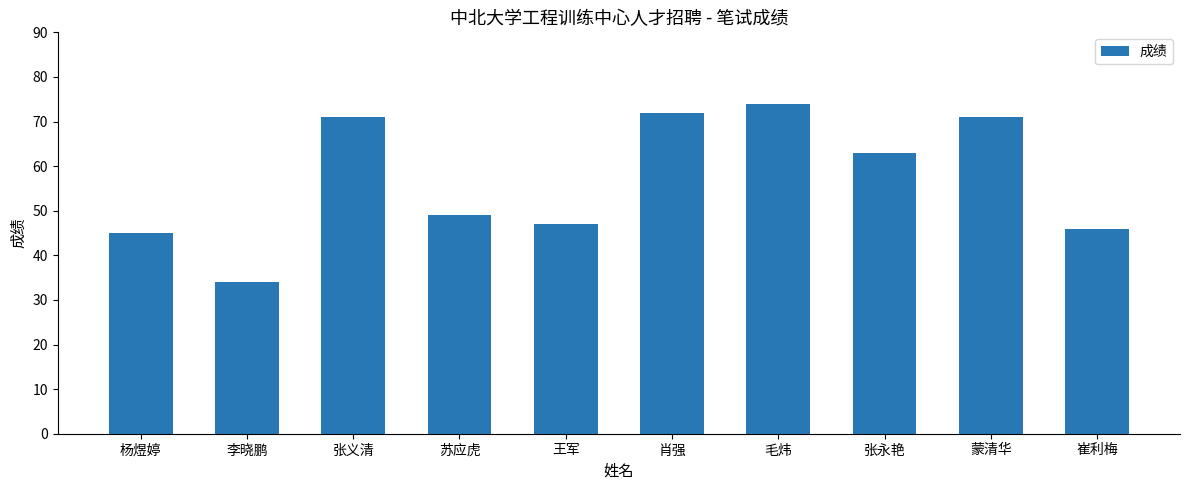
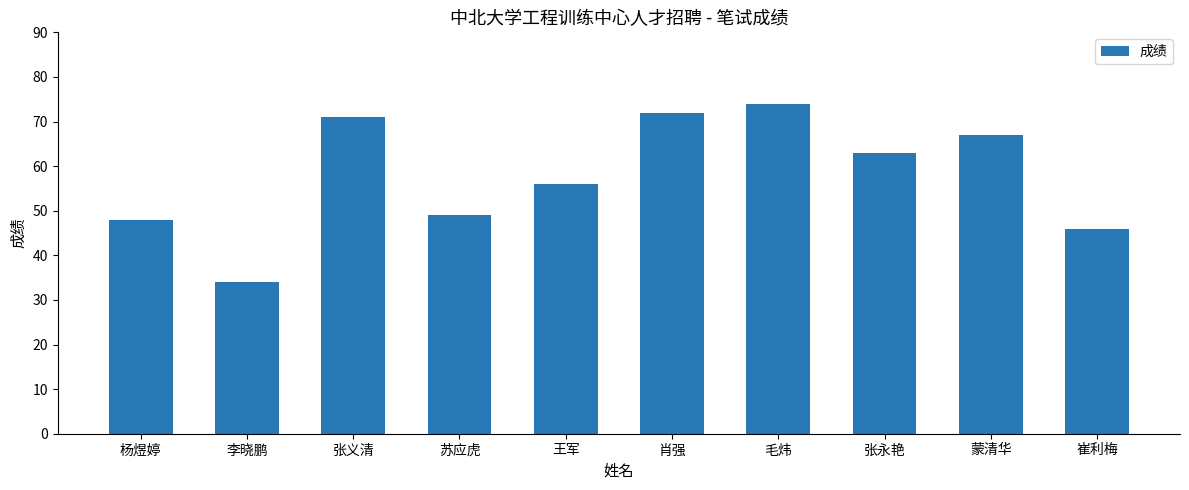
杨煜婷: 45 -> 48
王军: 47 -> 56
蒙清华: 71 -> 67
